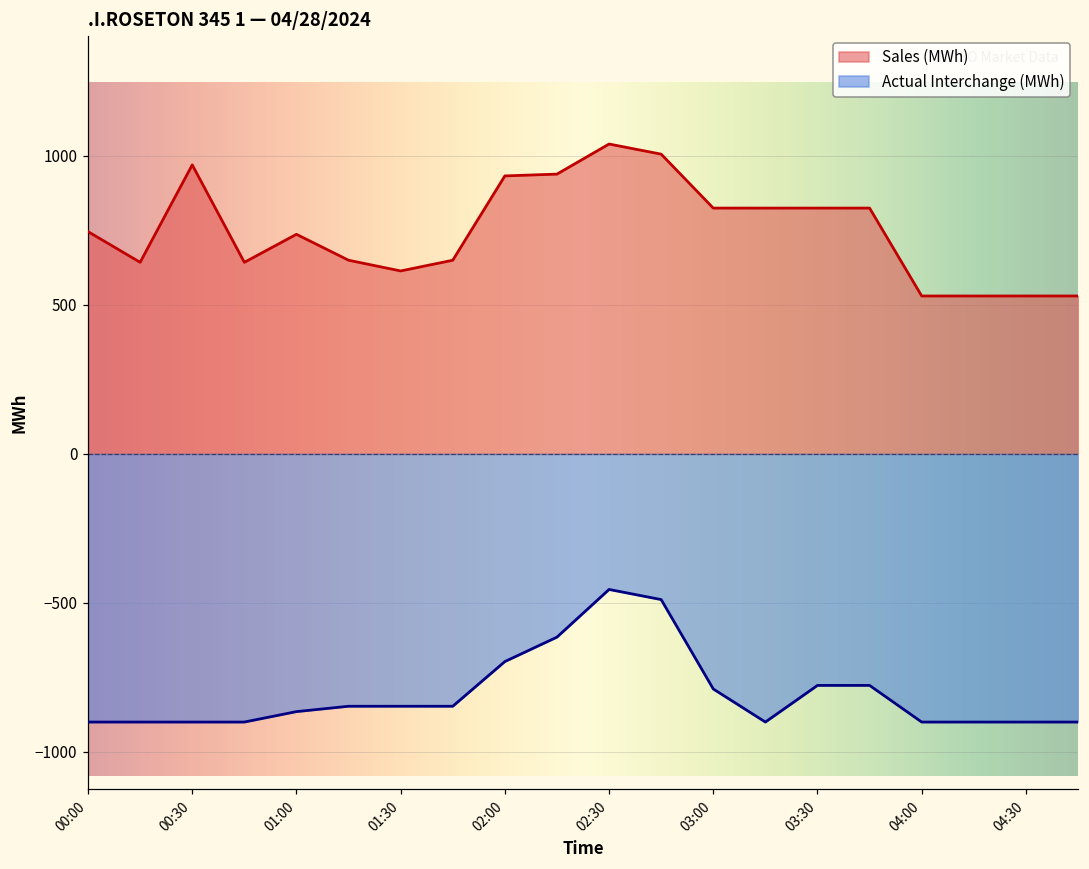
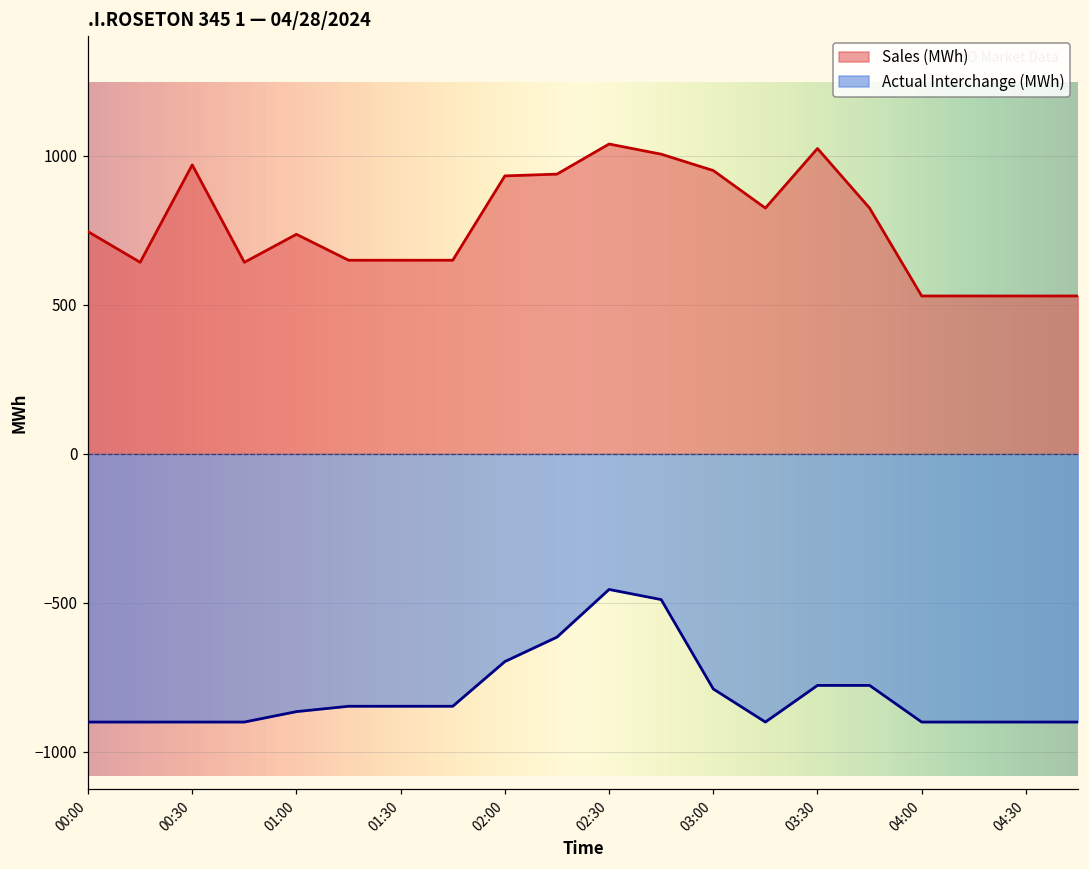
Sales (MWh), 01:30: 610 -> 650
Sales (MWh), 03:00: 830 -> 950
Sales (MWh), 03:30: 830 -> 1030
